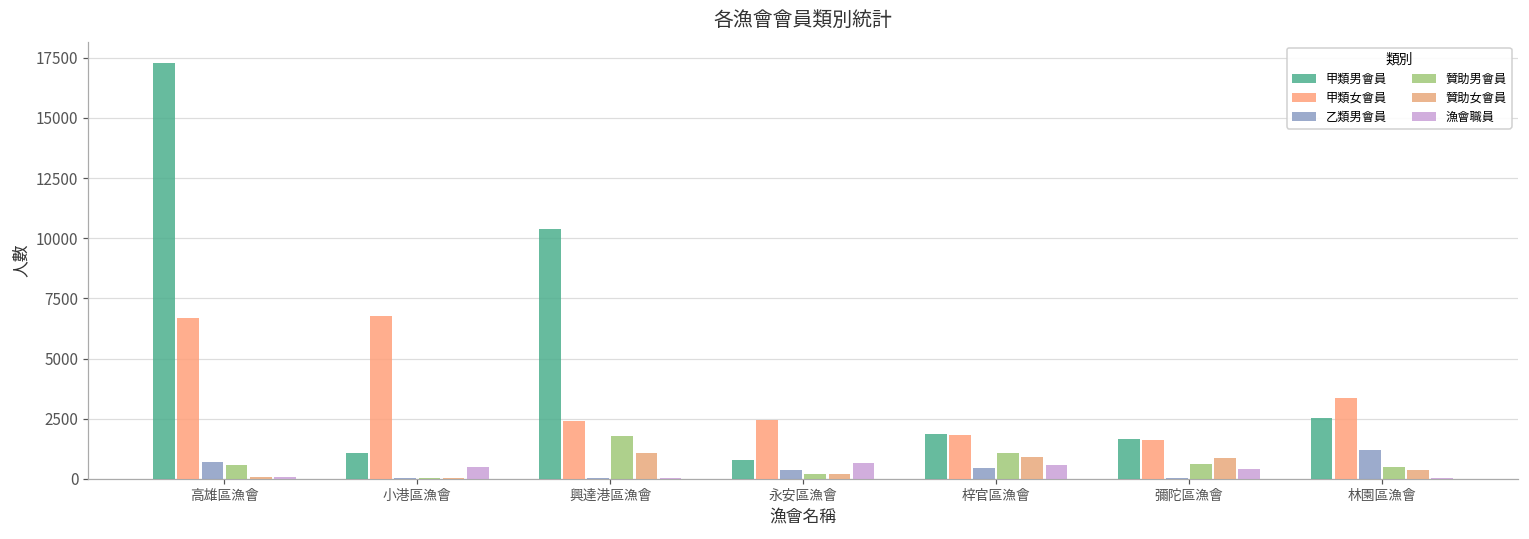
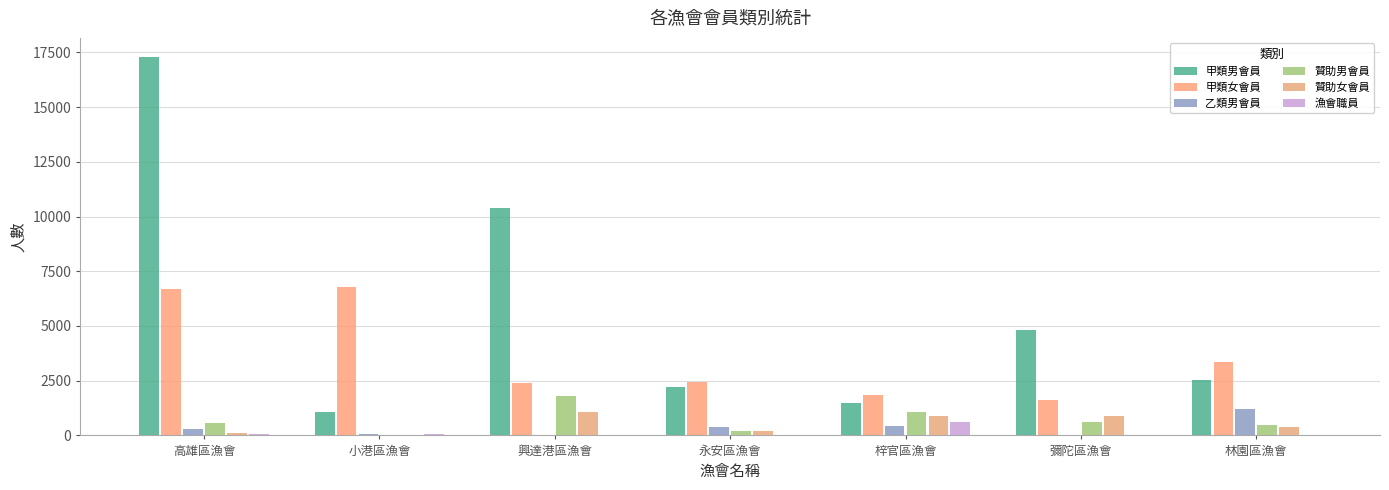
乙類男會員, 高雄區漁會: 700 -> 300
漁會職員, 小港區漁會: 500 -> 0
甲類男會員, 永安區漁會: 800 -> 2200
漁會職員, 永安區漁會: 700 -> 0
甲類男會員, 梓官區漁會: 1900 -> 1500
甲類男會員, 彌陀區漁會: 1600 -> 4800
漁會職員, 彌陀區漁會: 400 -> 0
